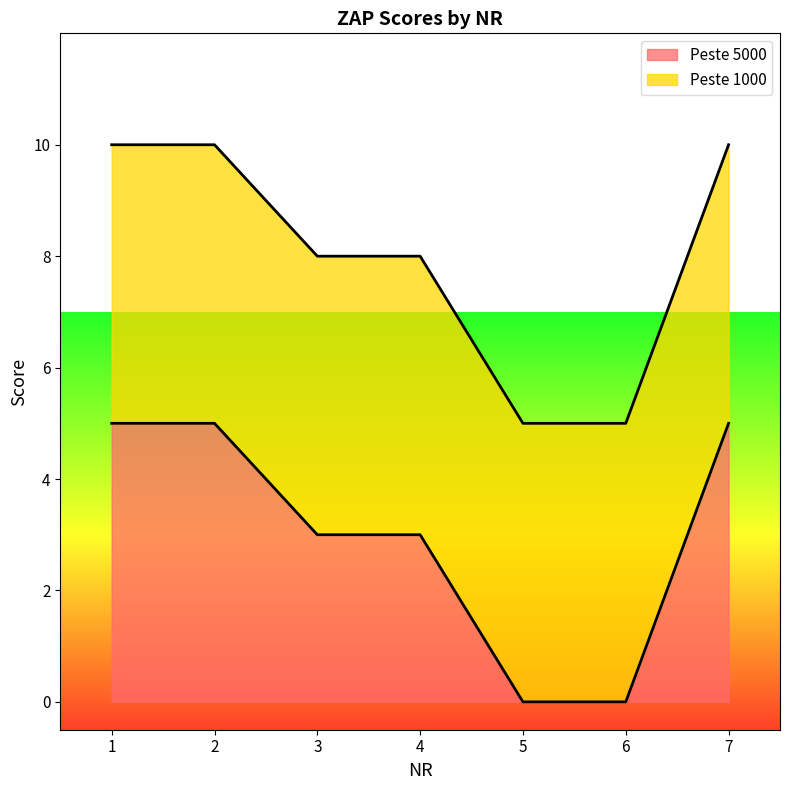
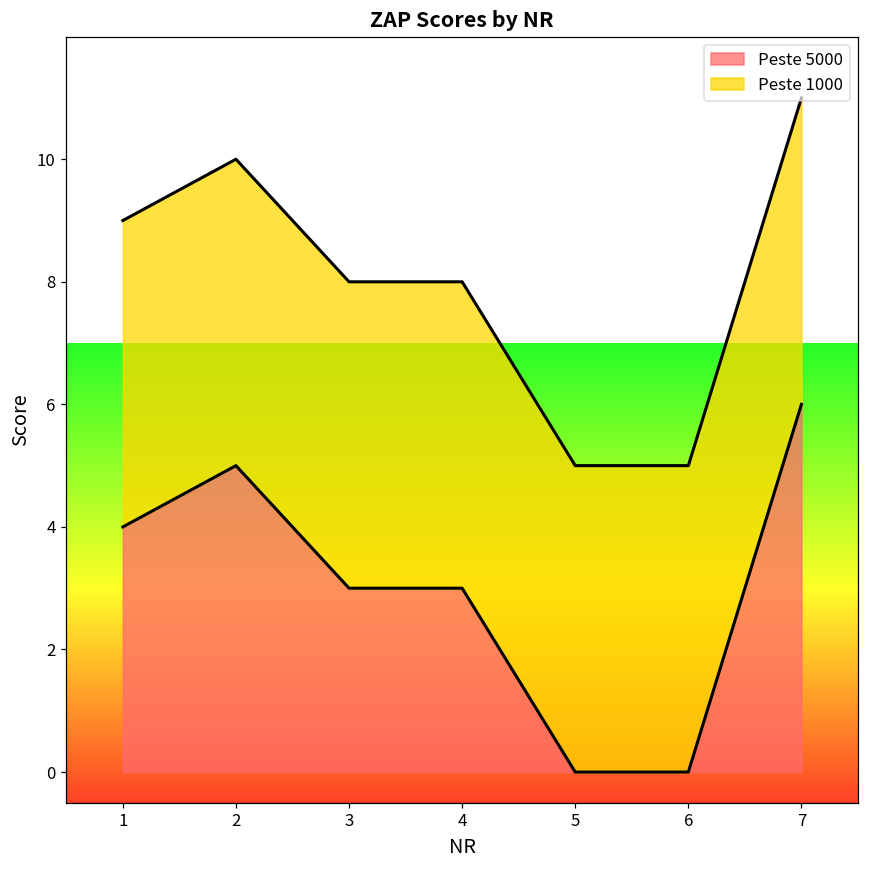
Peste 5000, 1: 5 -> 4
Peste 5000, 7: 5 -> 6
